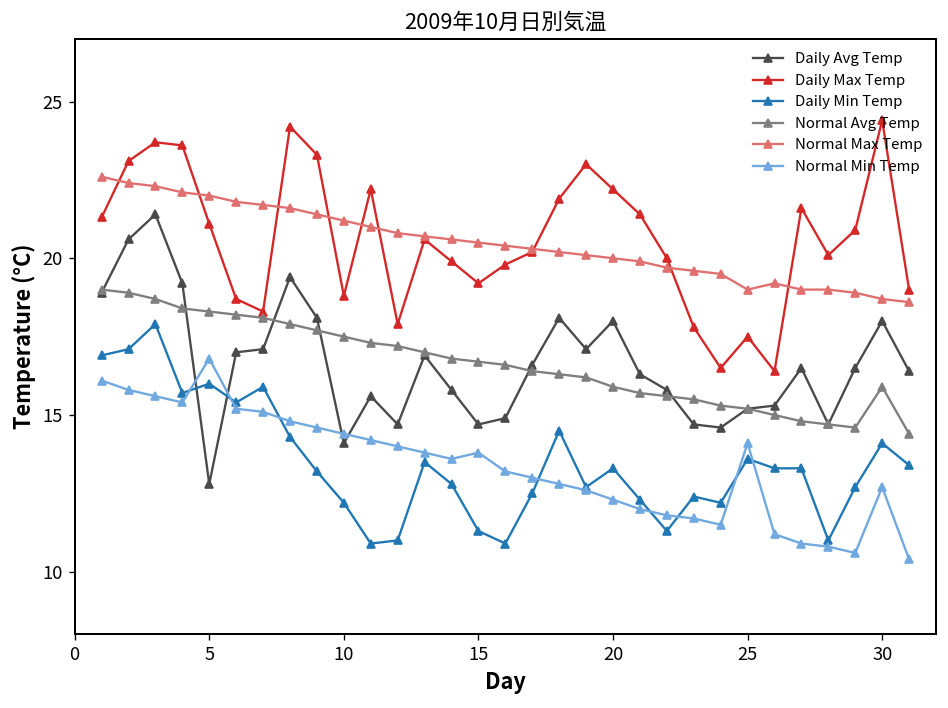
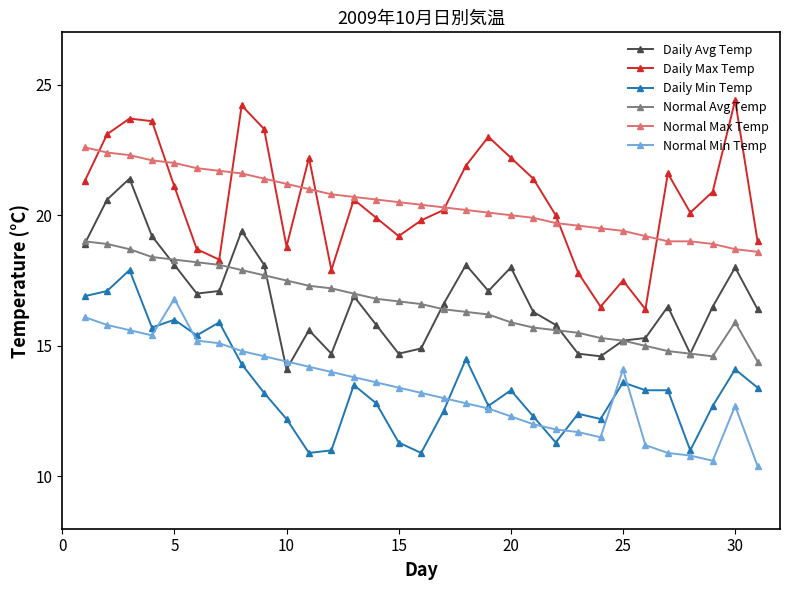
Daily Avg Temp, 5: 12.8 -> 18.1
Normal Min Temp, 15: 13.8 -> 13.4
Normal Max Temp, 25: 19.0 -> 19.4
